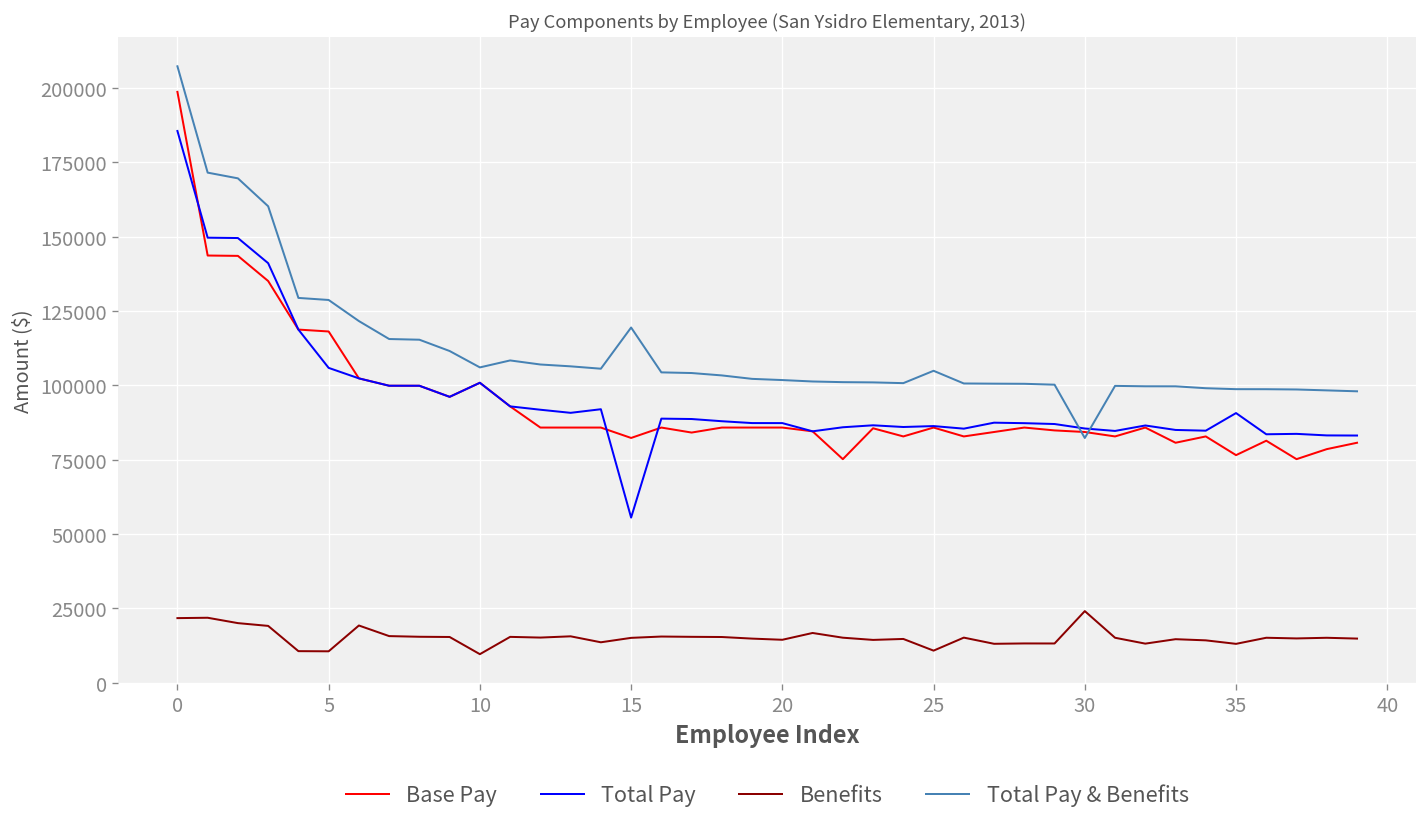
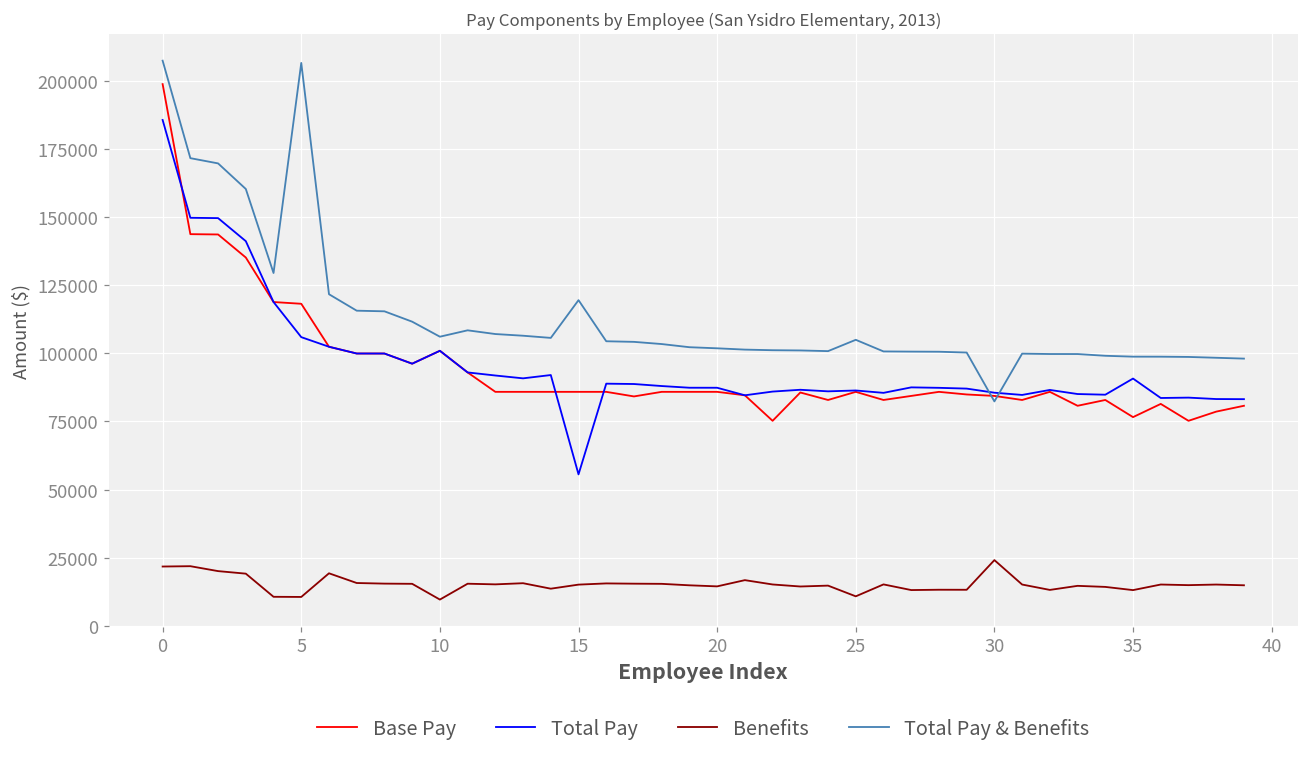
Total Pay & Benefits, 5: 129000 -> 207000
Base Pay, 15: 82000 -> 86000
